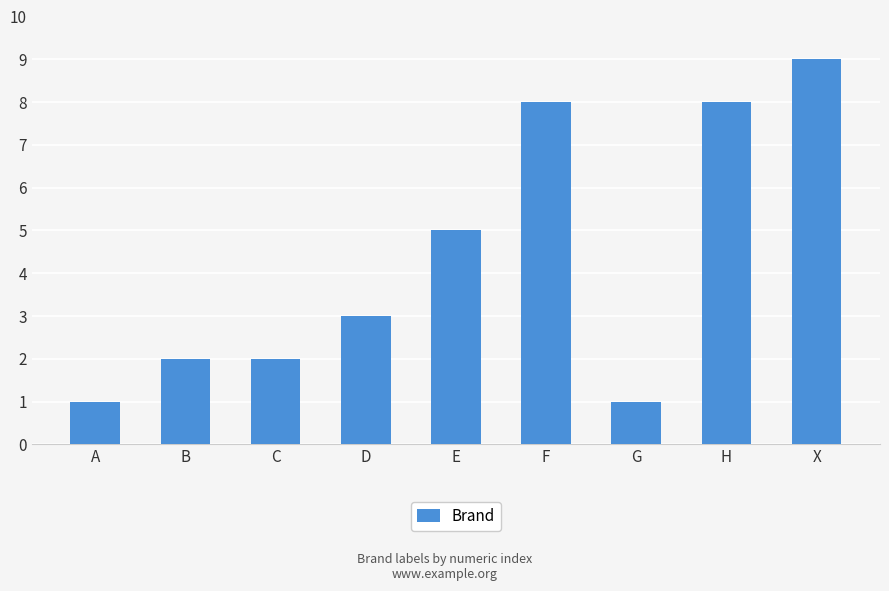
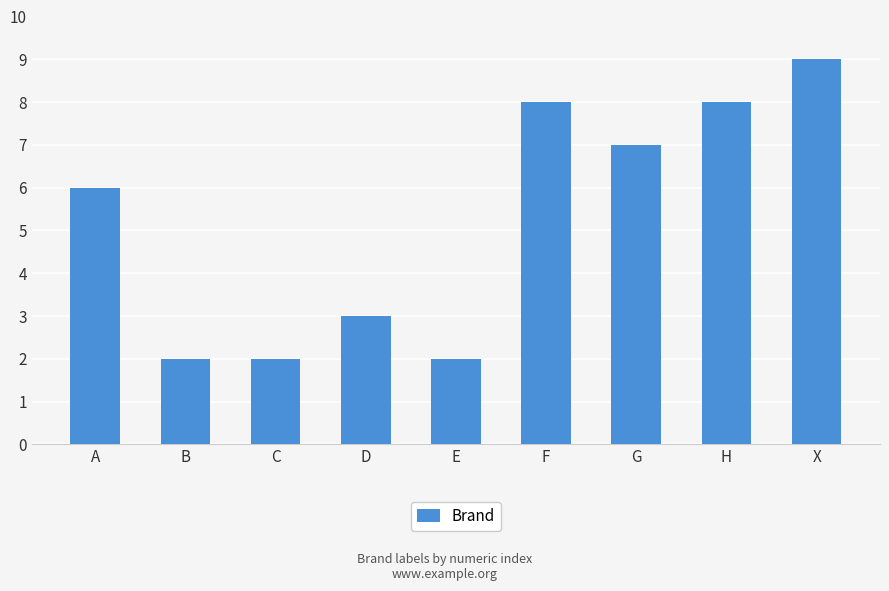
A: 1 -> 6
E: 5 -> 2
G: 1 -> 7
